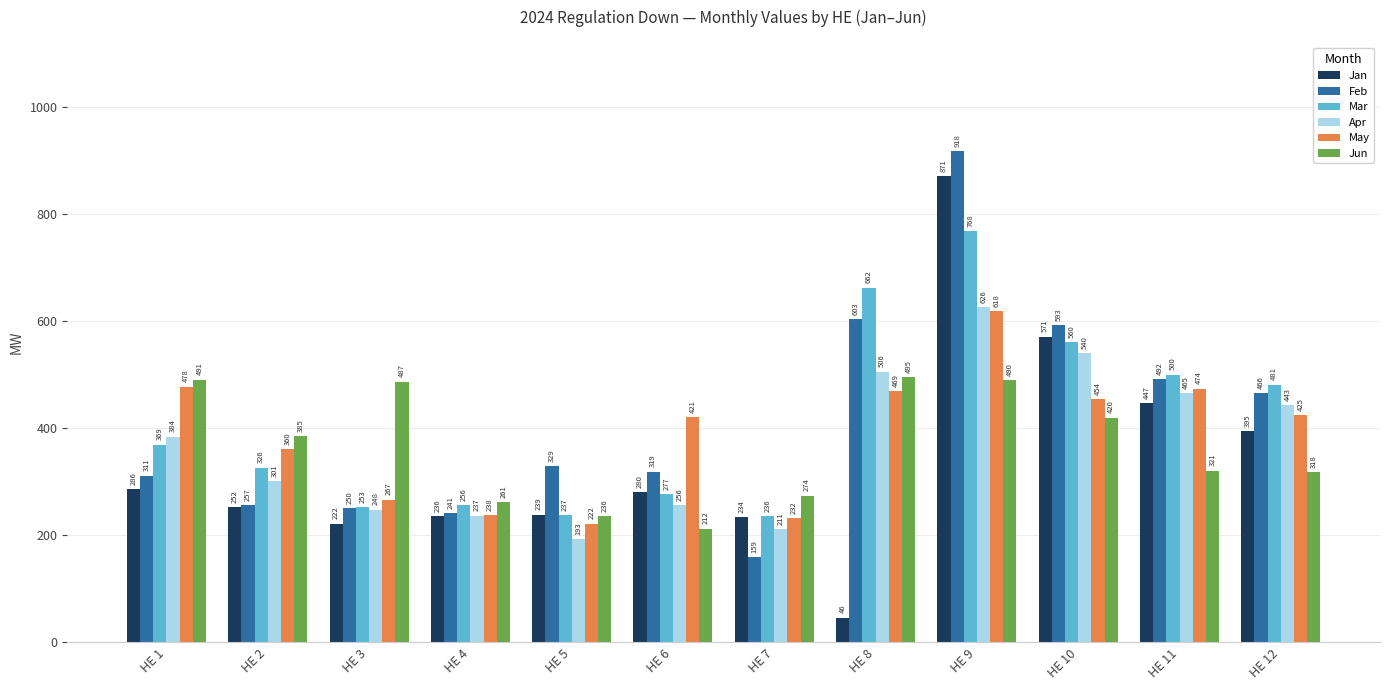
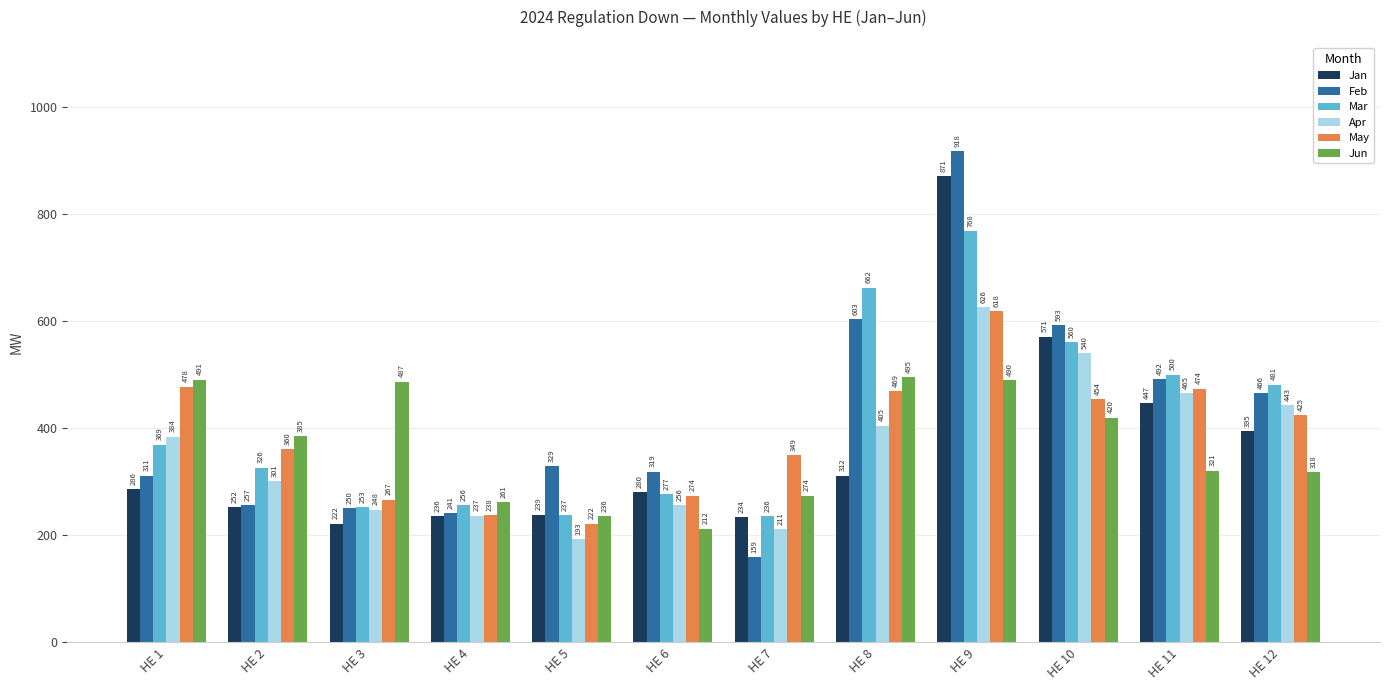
May, HE 6: 421 -> 274
May, HE 7: 232 -> 349
Jan, HE 8: 46 -> 312
Apr, HE 8: 506 -> 405
